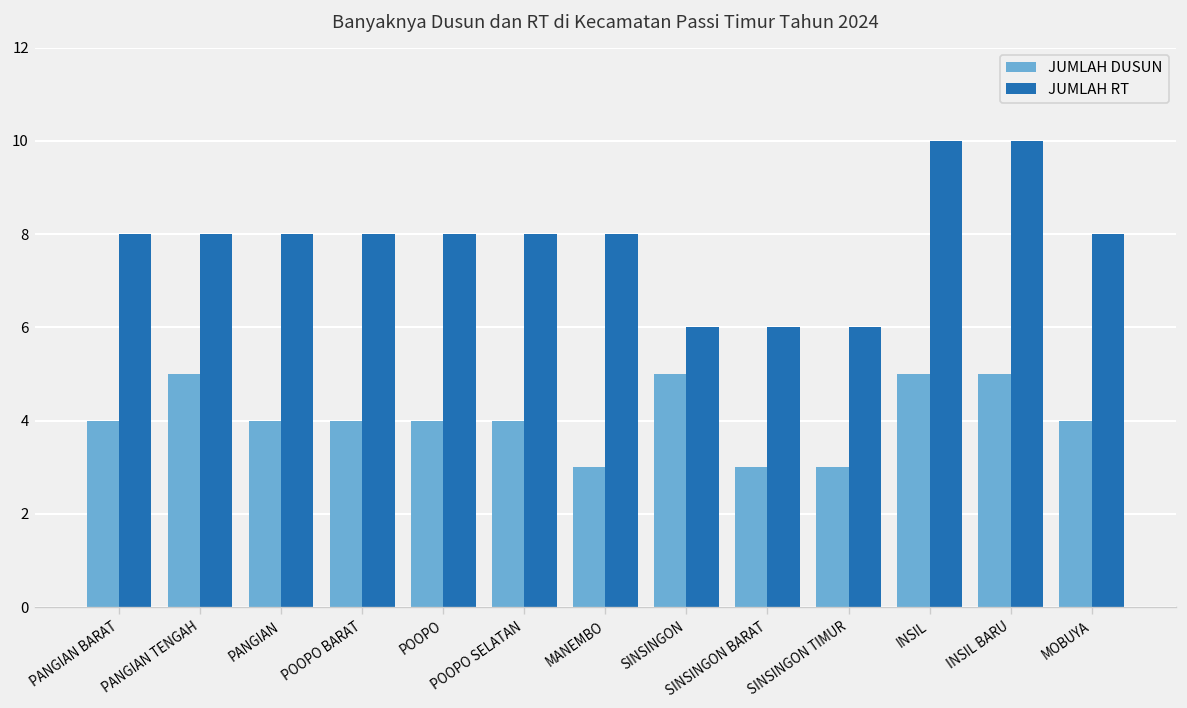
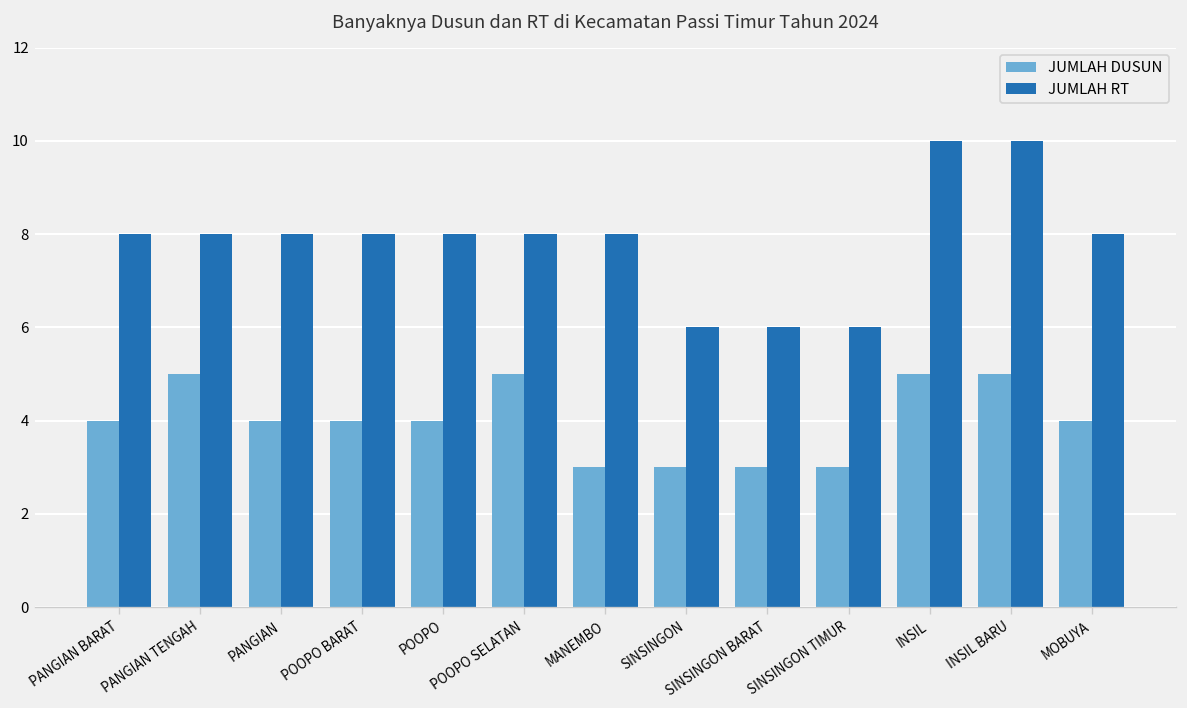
JUMLAH DUSUN, POOPO SELATAN: 4 -> 5
JUMLAH DUSUN, SINSINGON: 5 -> 3
